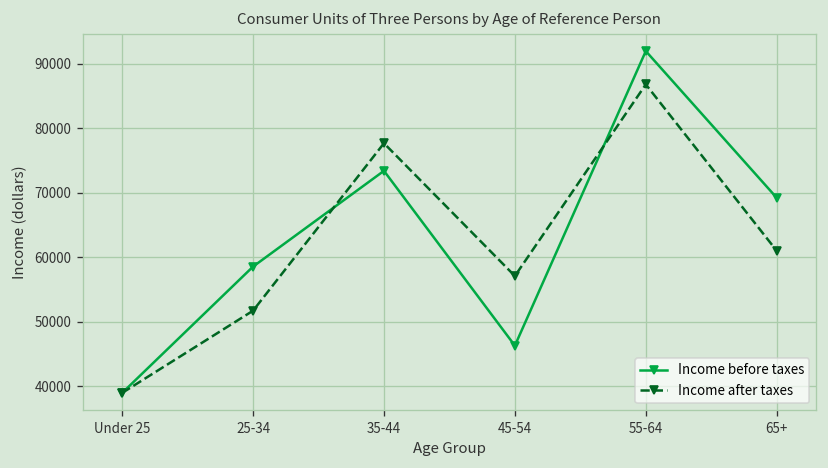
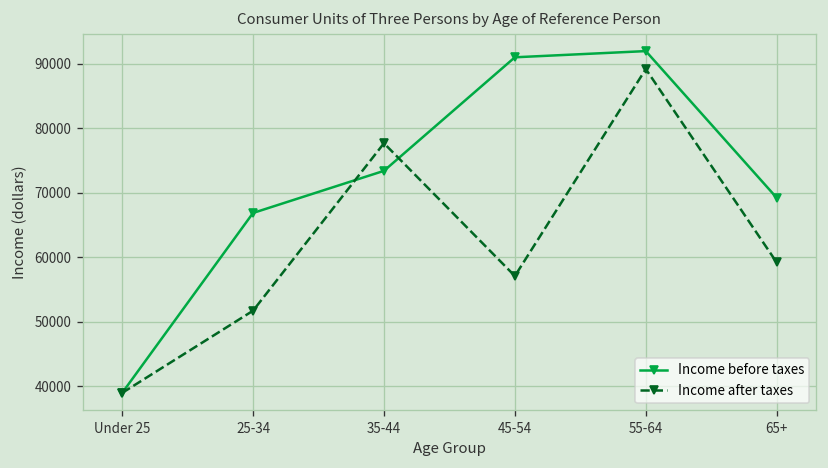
Income before taxes, 25-34: 59000 -> 67000
Income before taxes, 45-54: 46000 -> 91000
Income after taxes, 55-64: 87000 -> 89000
Income after taxes, 65+: 61000 -> 59000
